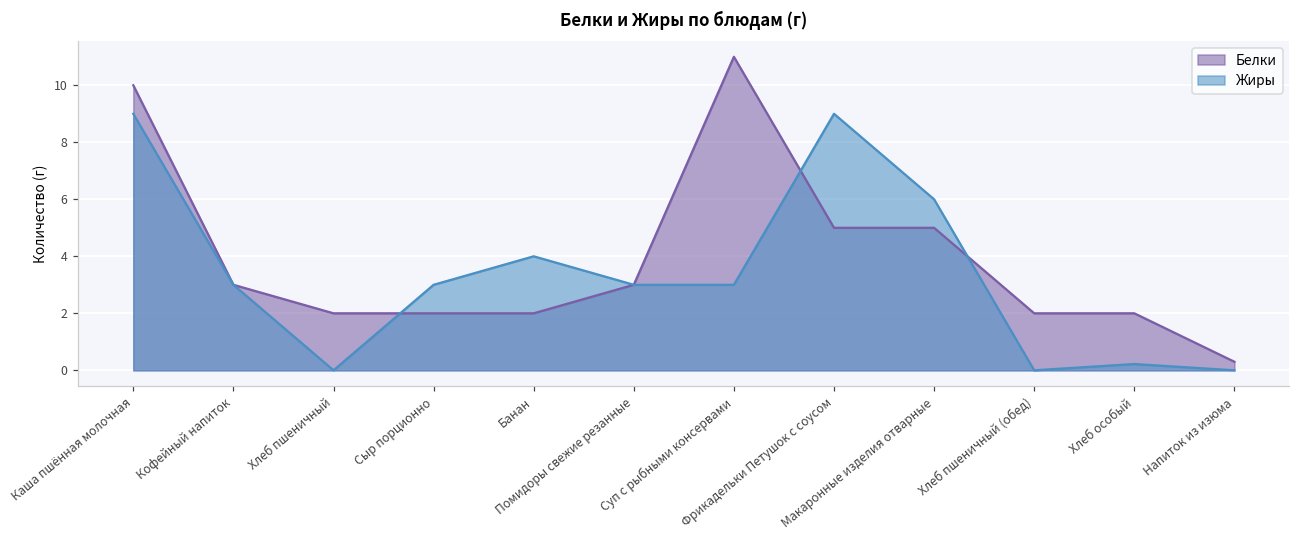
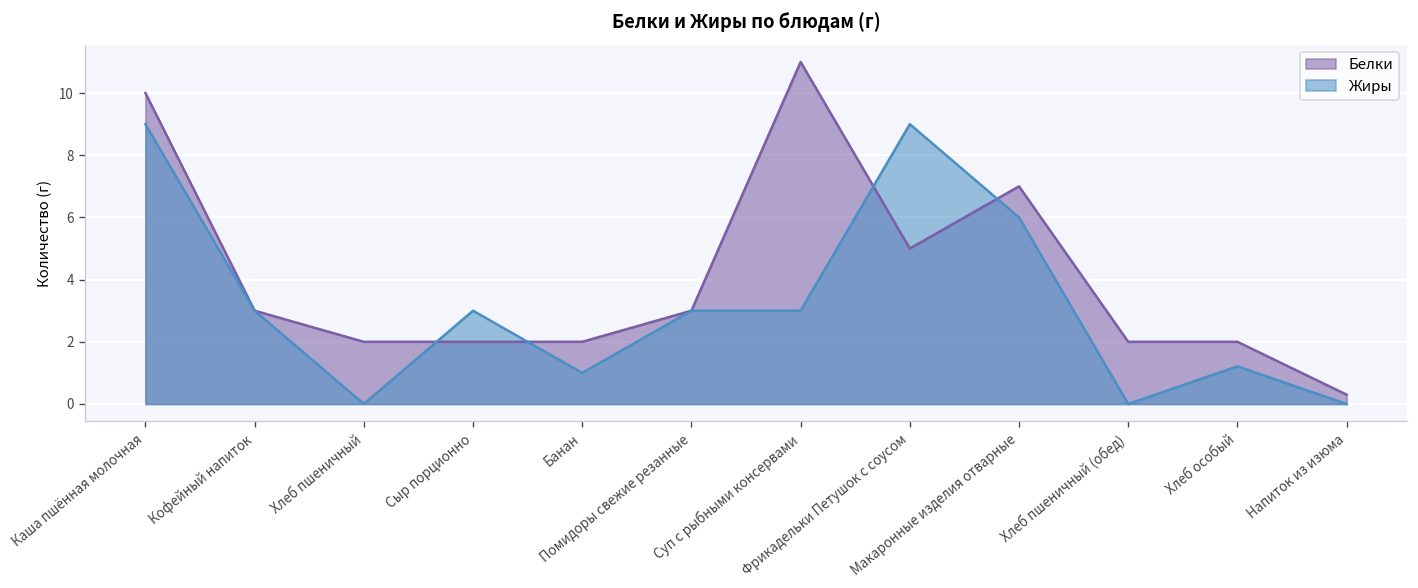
Жиры, Банан: 4 -> 1
Белки, Макаронные изделия отварные: 5 -> 7
Жиры, Хлеб особый: 0.2 -> 1.2
